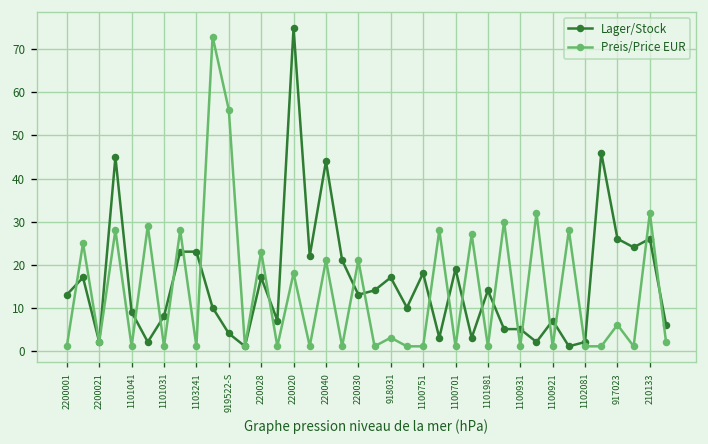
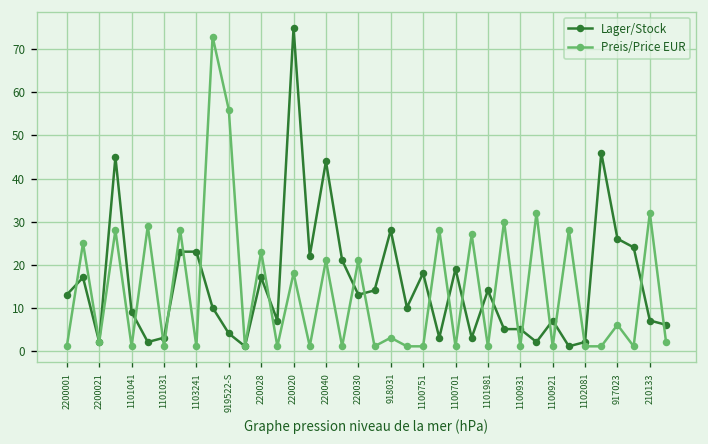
Lager/Stock, 1101031: 8 -> 3
Lager/Stock, 918031: 17 -> 28
Lager/Stock, 210133: 26 -> 7
